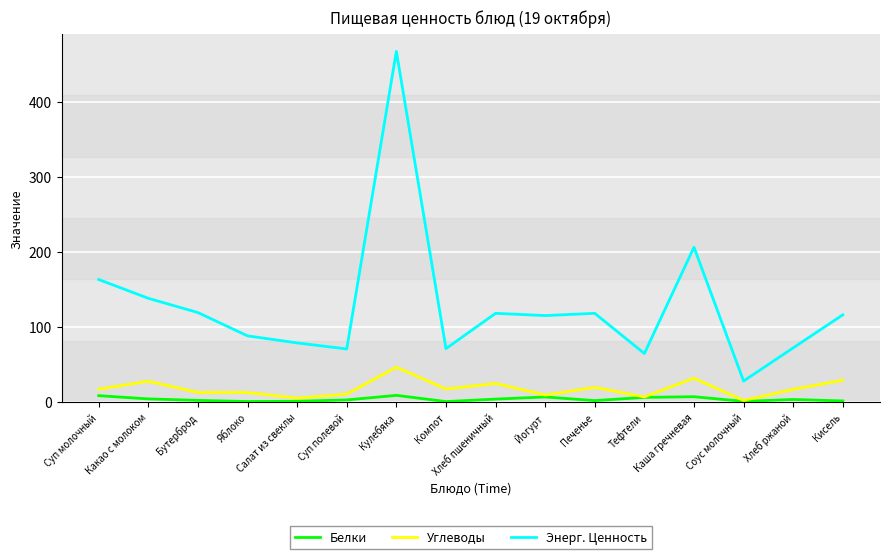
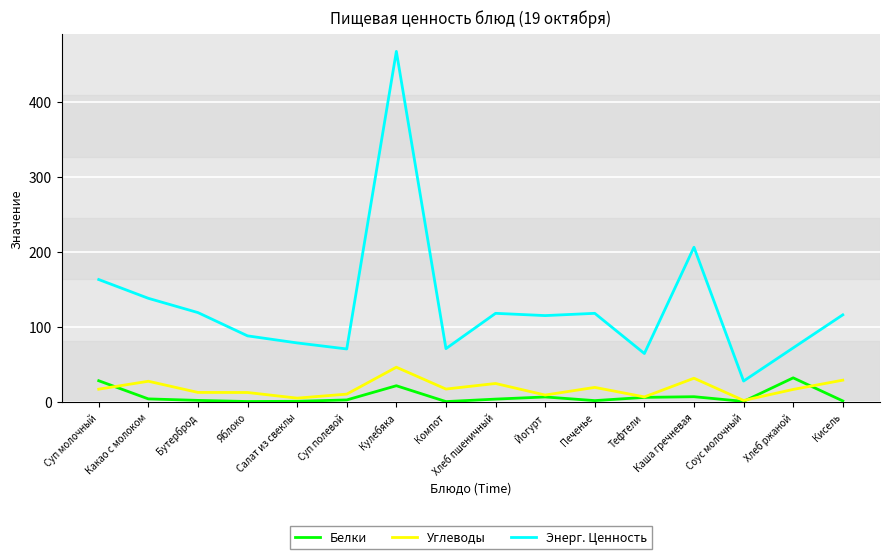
Белки, Суп молочный: 10 -> 30
Белки, Кулебяка: 10 -> 20
Белки, Хлеб ржаной: 0 -> 30
